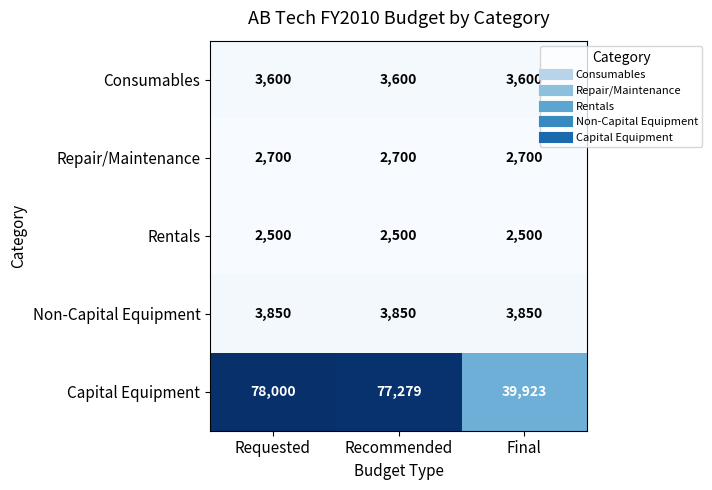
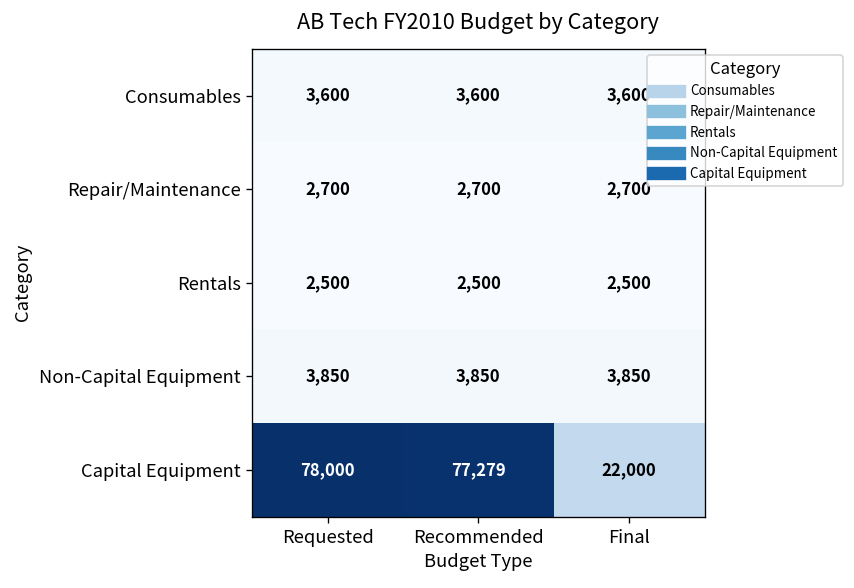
Capital Equipment, Final: 39,923 -> 22,000
